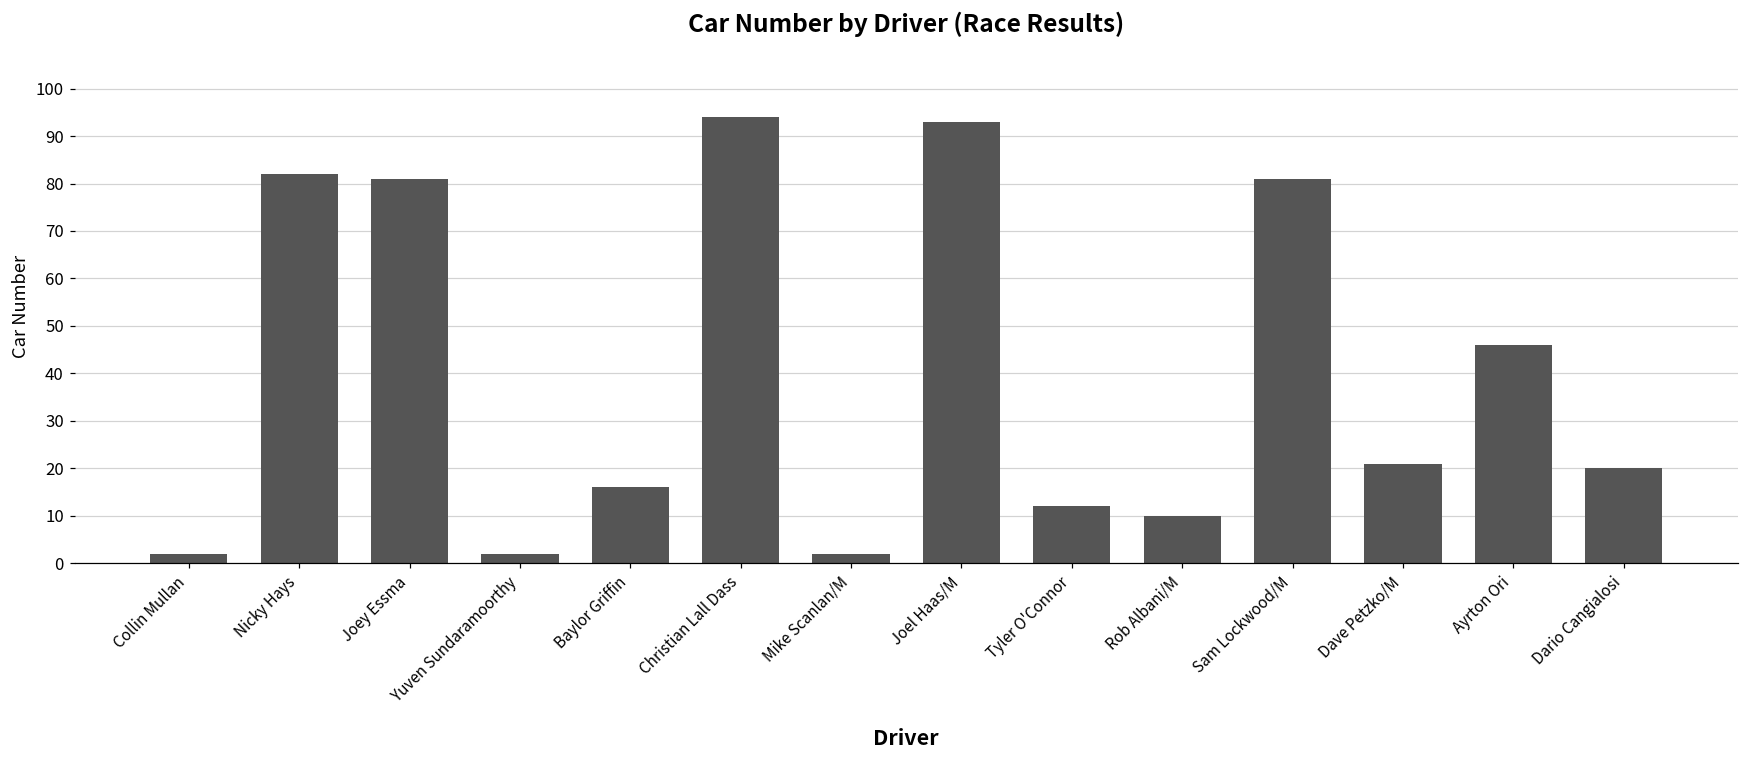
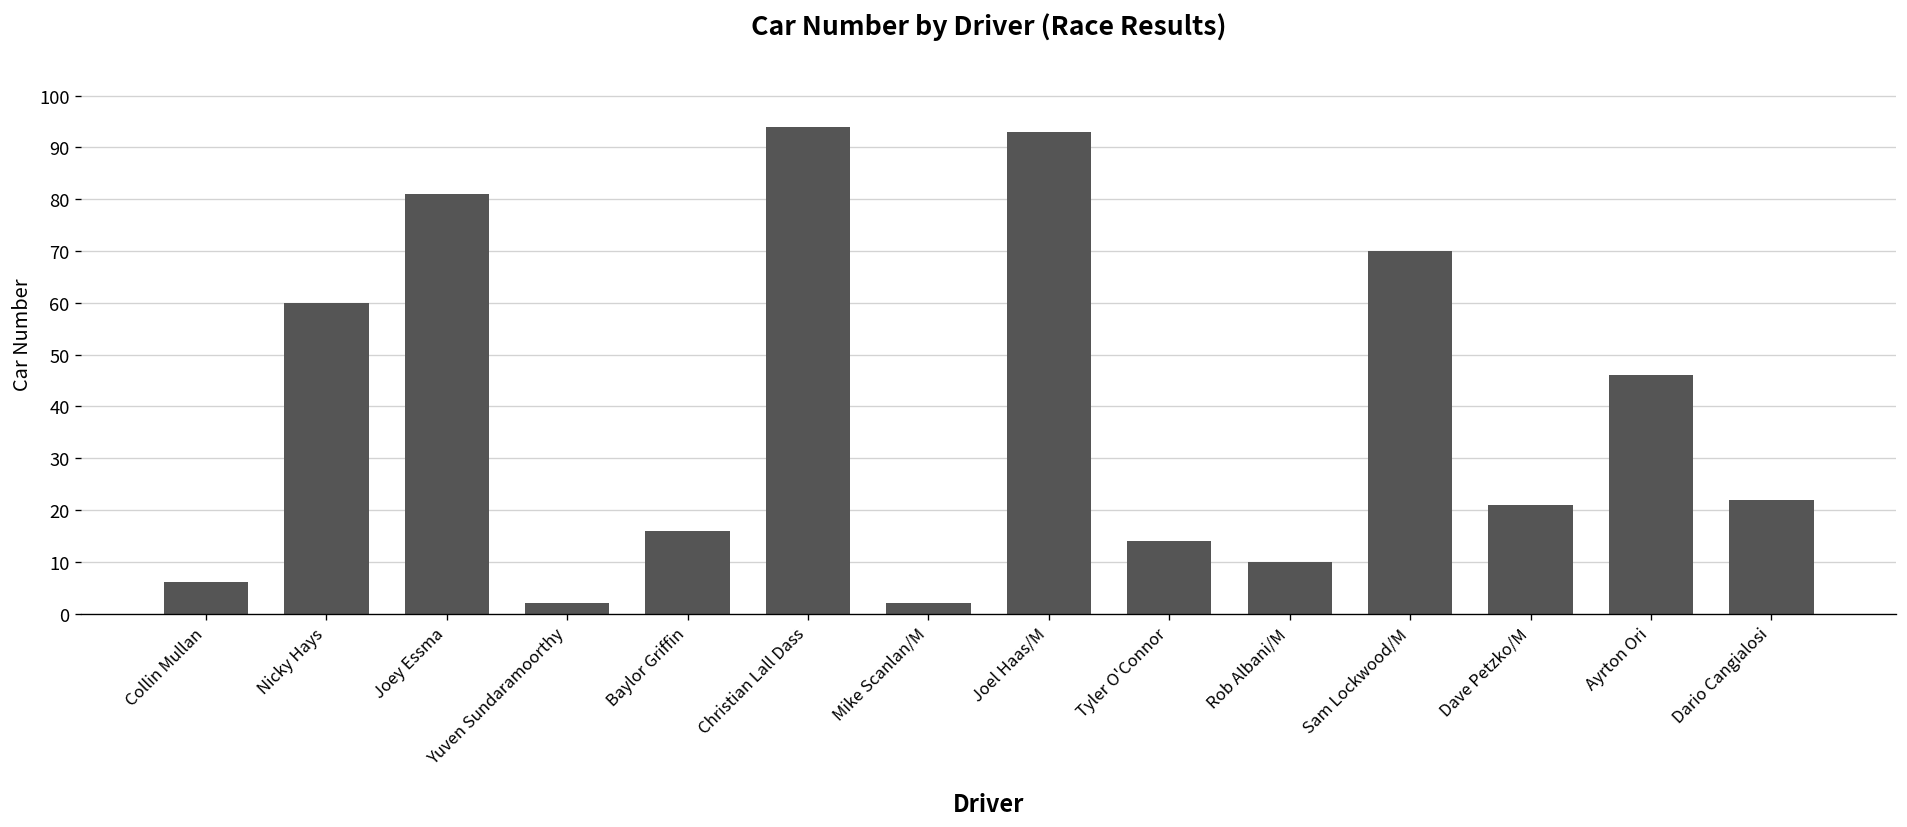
Collin Mullan: 2 -> 6
Nicky Hays: 82 -> 60
Tyler O'Connor: 12 -> 14
Sam Lockwood/M: 81 -> 70
Dario Cangialosi: 20 -> 22
